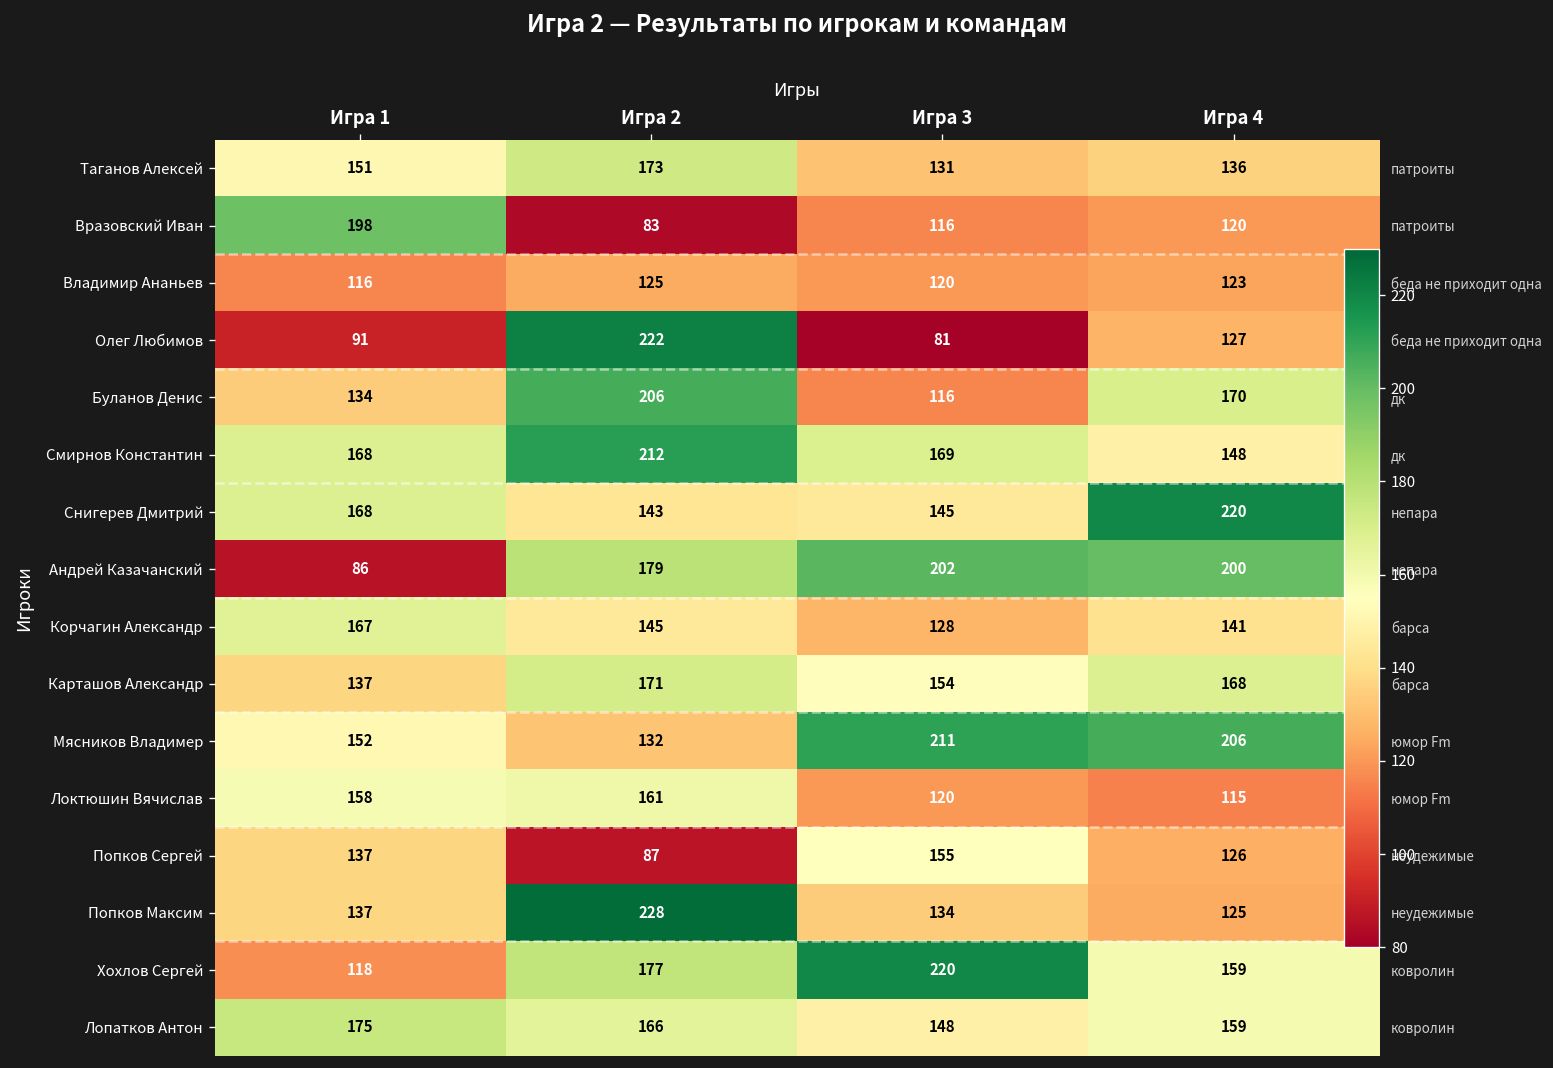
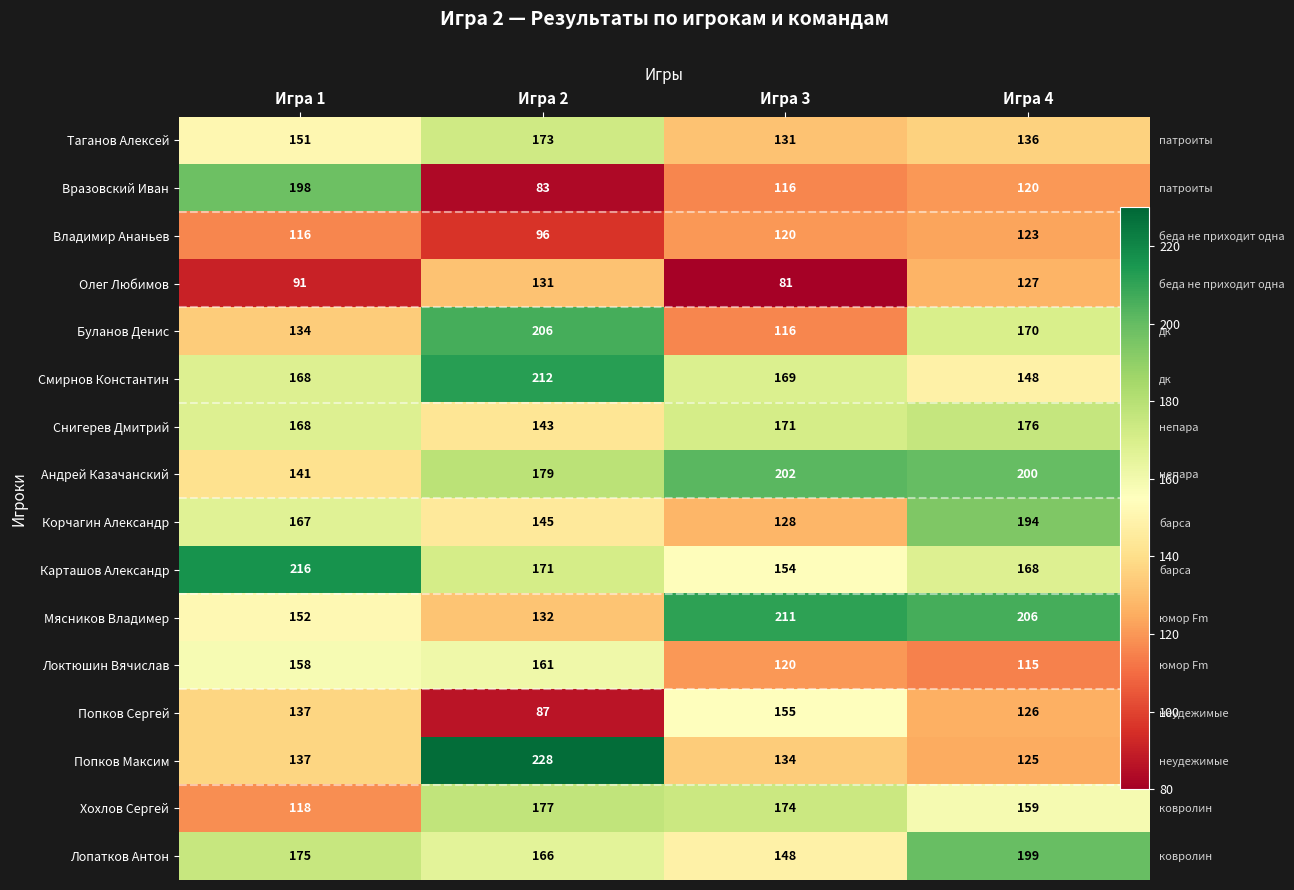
Владимир Ананьев, Игра 2: 125 -> 96
Олег Любимов, Игра 2: 222 -> 131
Снигерев Дмитрий, Игра 3: 145 -> 171
Снигерев Дмитрий, Игра 4: 220 -> 176
Андрей Казачанский, Игра 1: 86 -> 141
Корчагин Александр, Игра 4: 141 -> 194
Карташов Александр, Игра 1: 137 -> 216
Хохлов Сергей, Игра 3: 220 -> 174
Лопатков Антон, Игра 4: 159 -> 199
